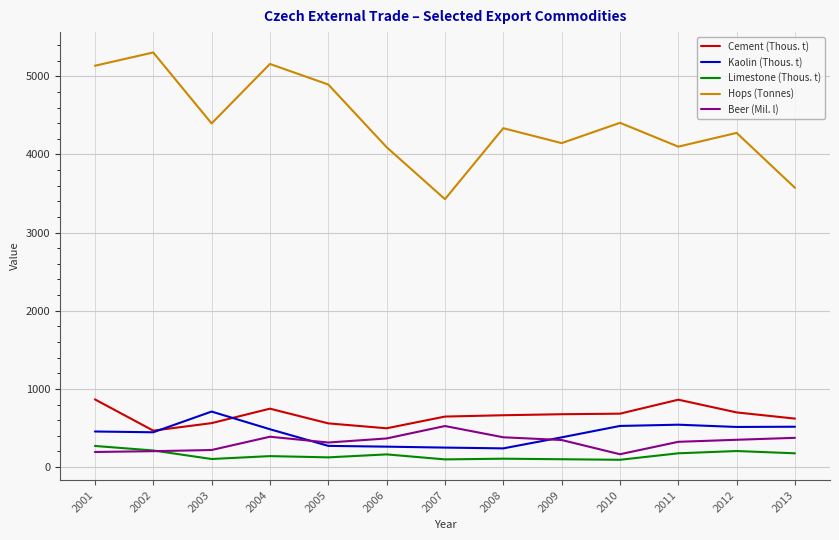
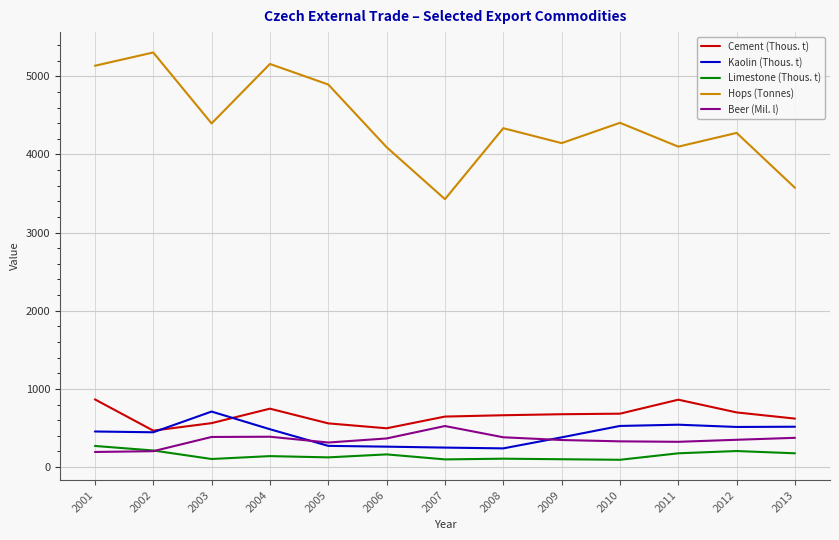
Beer (Mil. l), 2003: 200 -> 400
Beer (Mil. l), 2010: 200 -> 300
